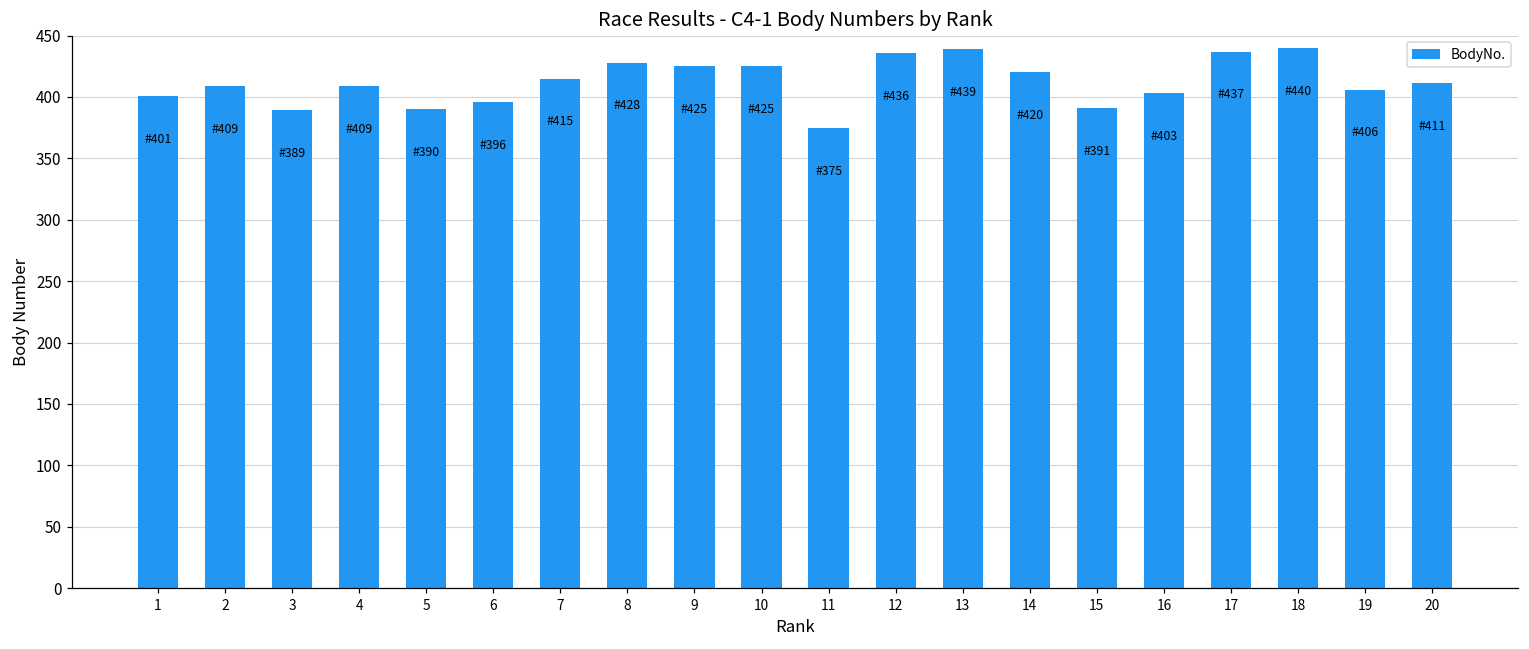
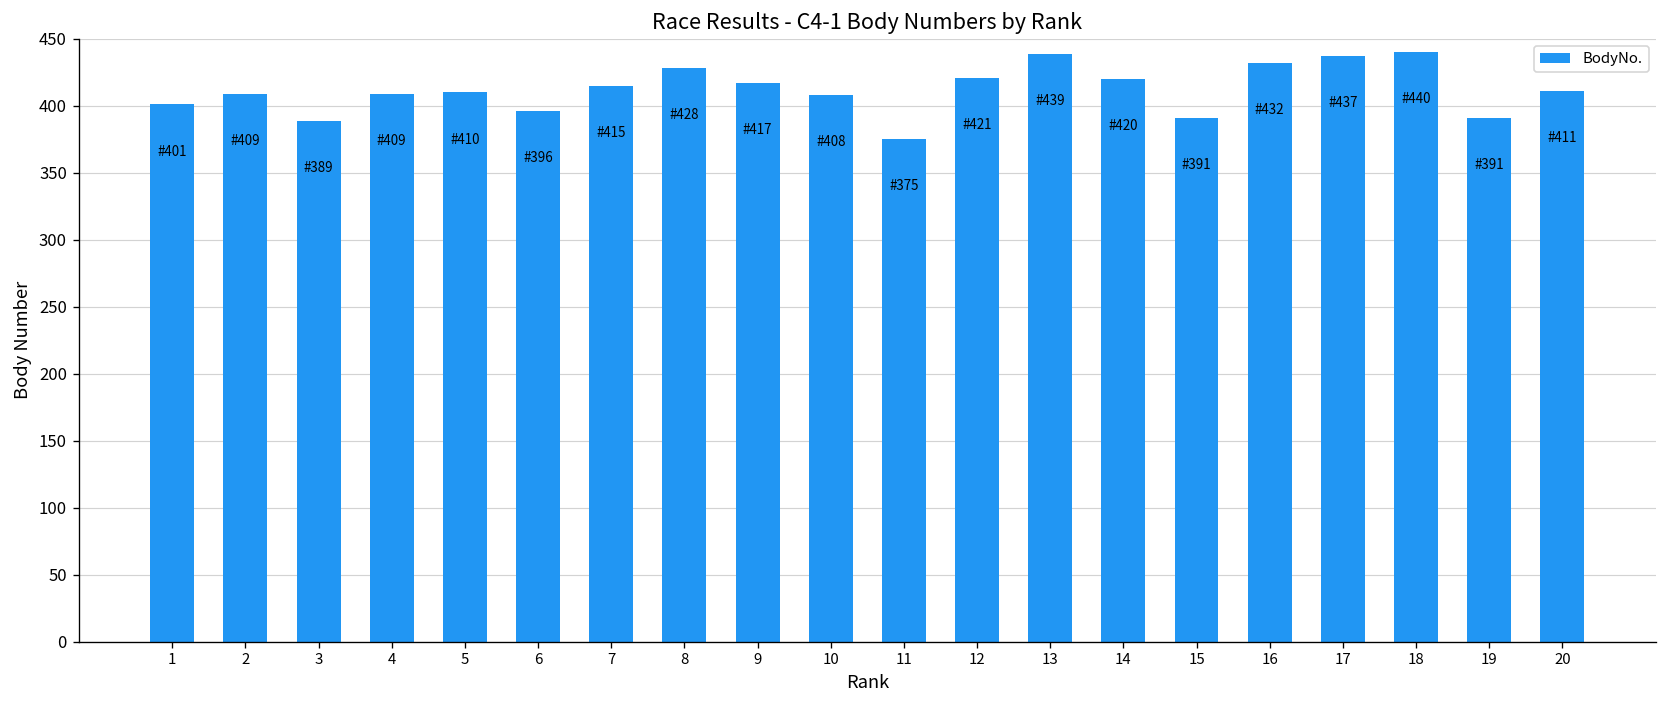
5: 390 -> 410
9: 425 -> 417
10: 425 -> 408
12: 436 -> 421
16: 403 -> 432
19: 406 -> 391
